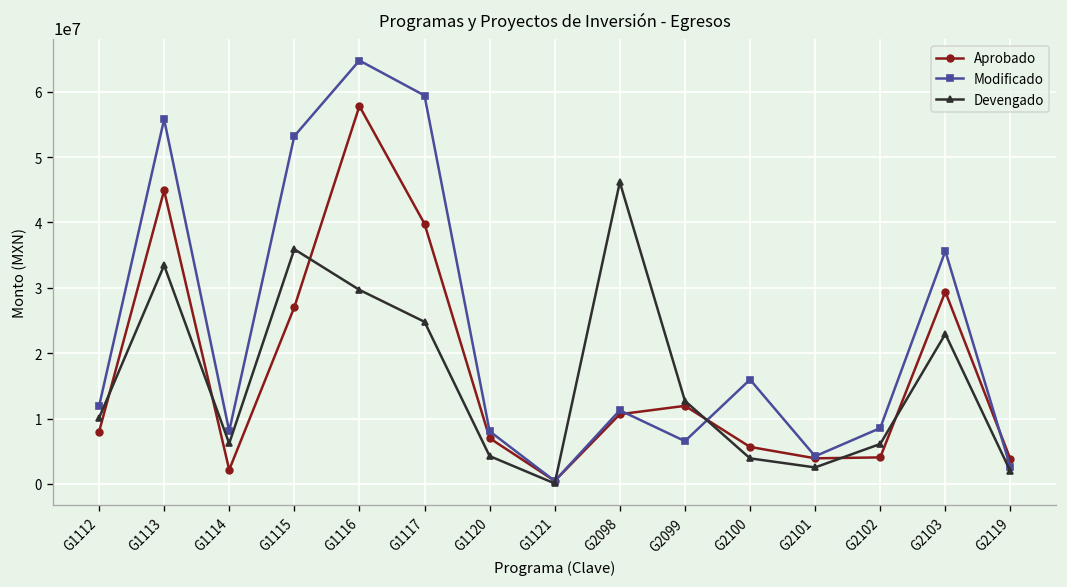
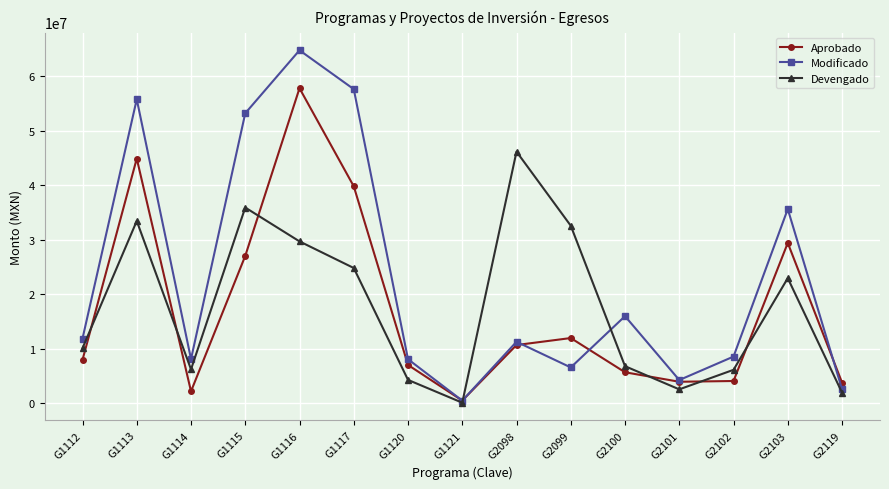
Modificado, G1117: 59000000 -> 58000000
Devengado, G2099: 13000000 -> 33000000
Devengado, G2100: 4000000 -> 7000000
